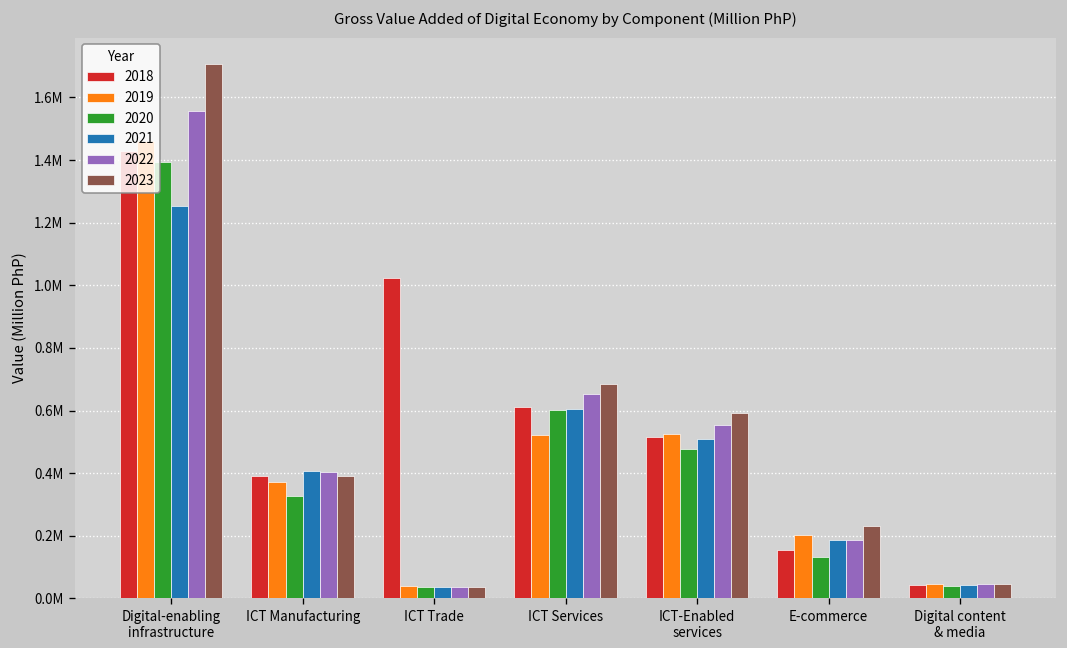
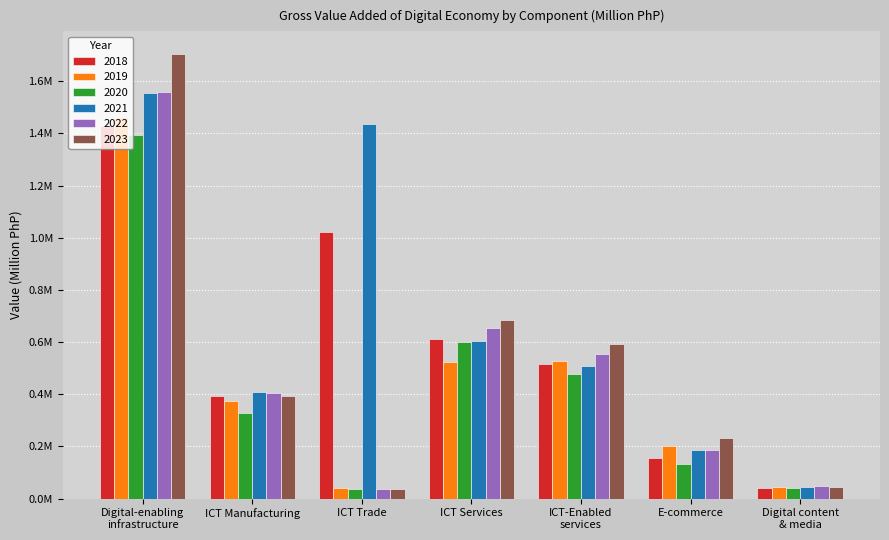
2021, Digital-enabling infrastructure: 1250000 -> 1550000
2021, ICT Trade: 30000 -> 1440000
